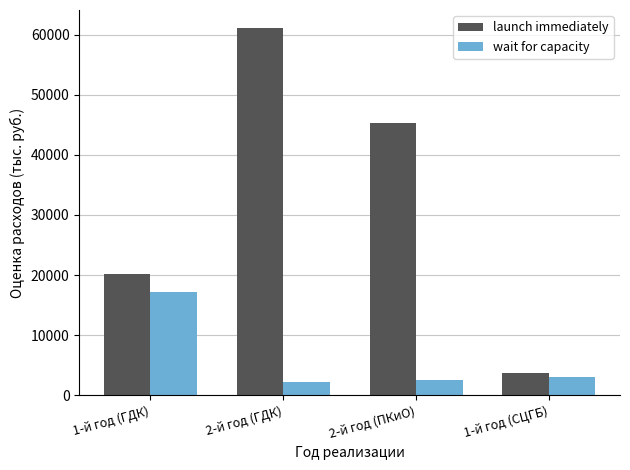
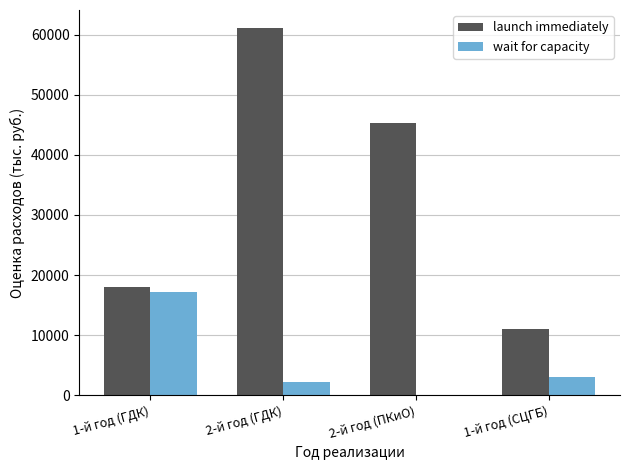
launch immediately, 1-й год (ГДК): 20000 -> 18000
wait for capacity, 2-й год (ПКиО): 3000 -> 0
launch immediately, 1-й год (СЦГБ): 4000 -> 11000
